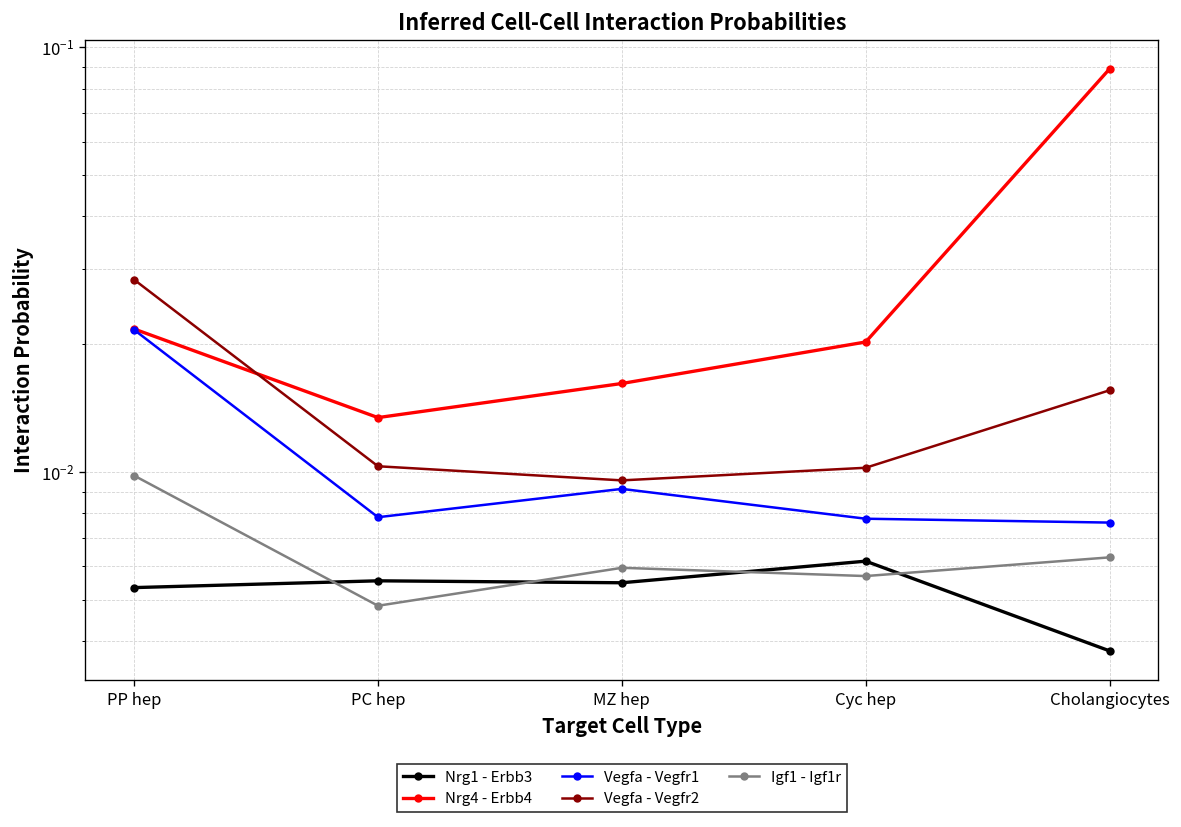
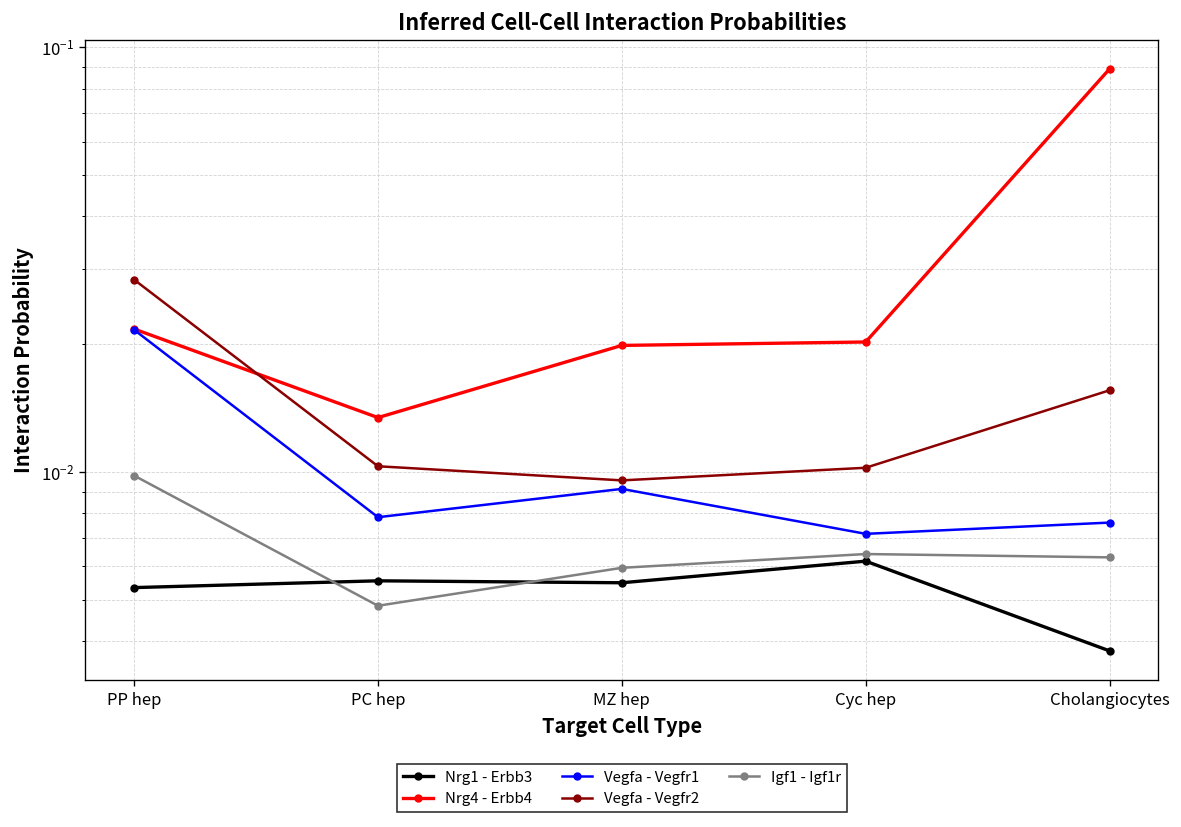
Nrg4 - Erbb4, MZ hep: 0.016 -> 0.020
Vegfa - Vegfr1, Cyc hep: 0.0078 -> 0.0072
Igf1 - Igf1r, Cyc hep: 0.0057 -> 0.0064
